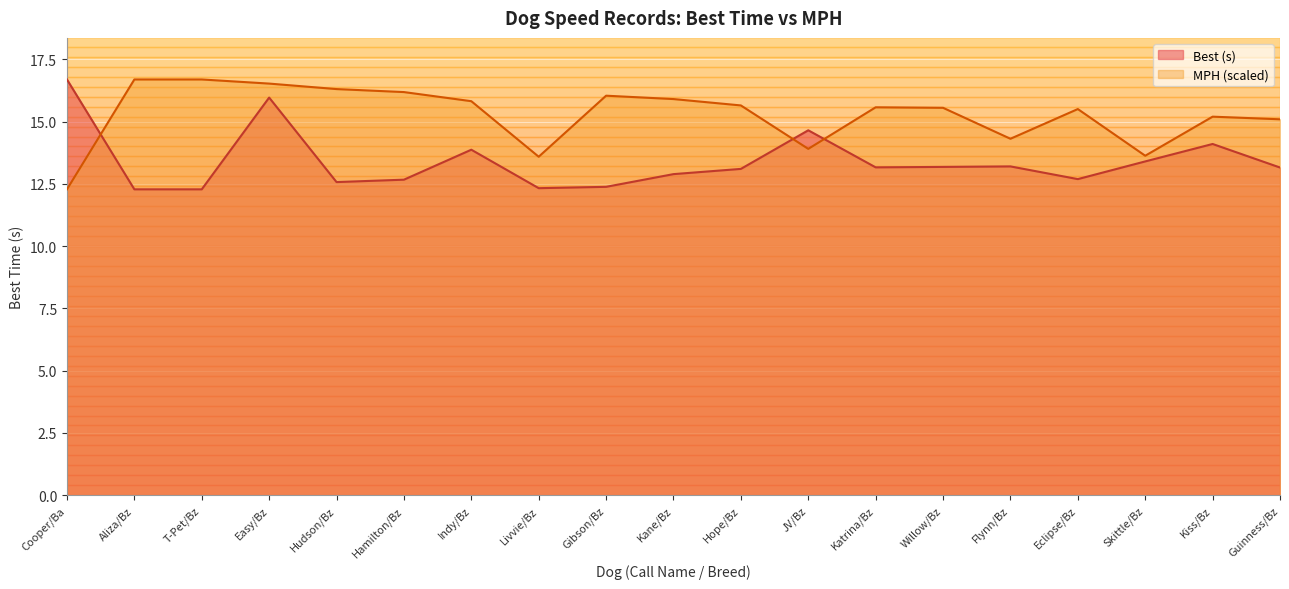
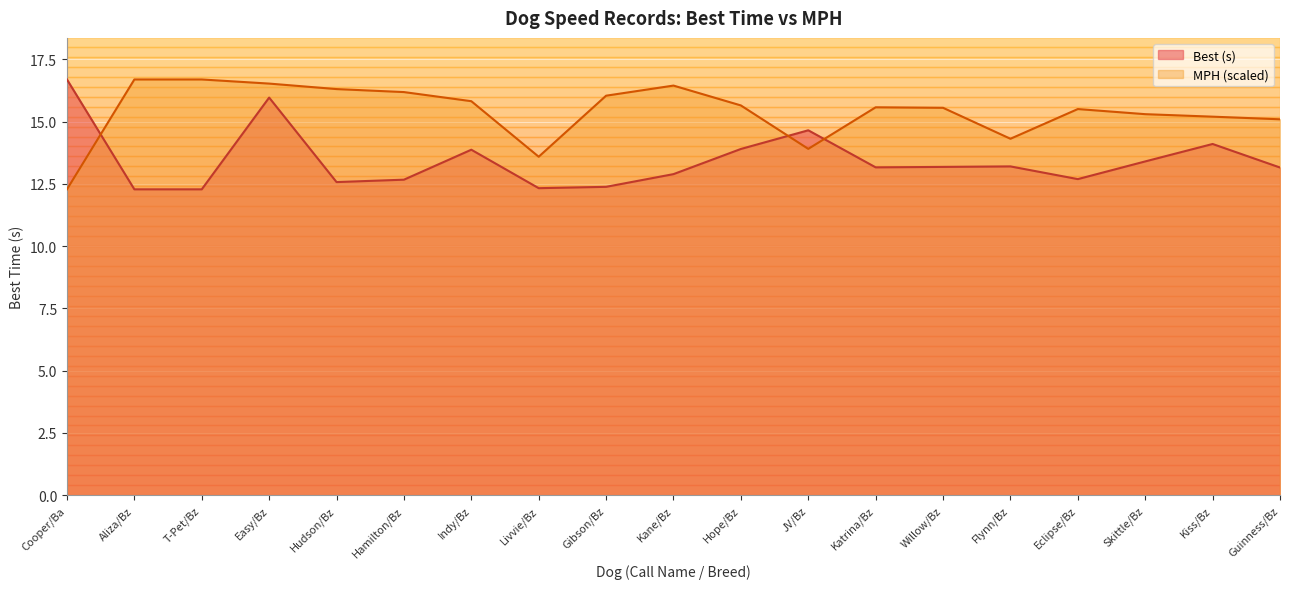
MPH (scaled), Kane/Bz: 15.9 -> 16.4
Best (s), Hope/Bz: 13.1 -> 13.9
MPH (scaled), Skittle/Bz: 13.6 -> 15.3
